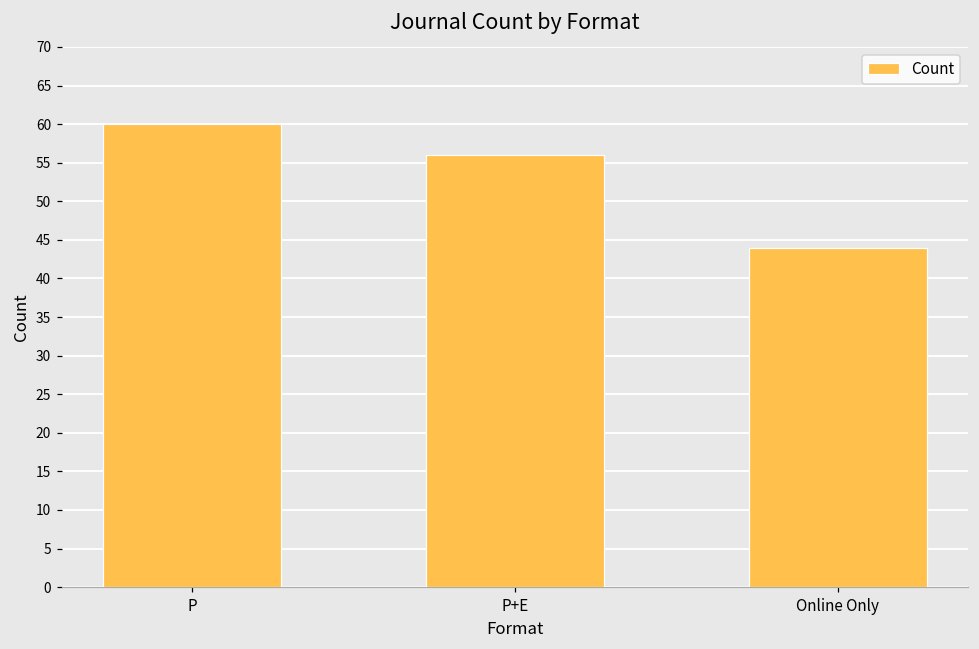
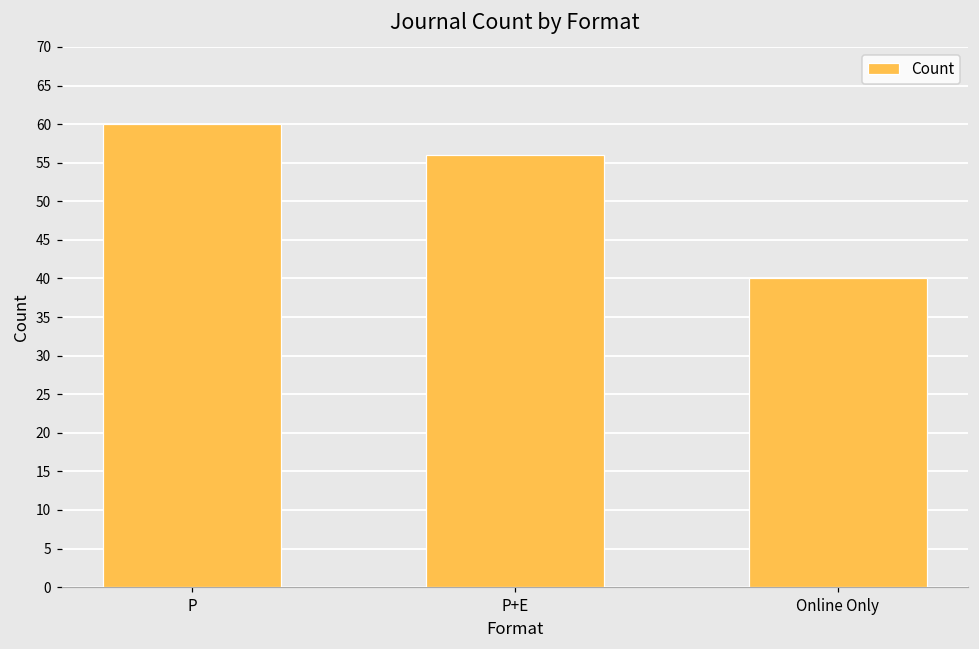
Online Only: 44 -> 40
